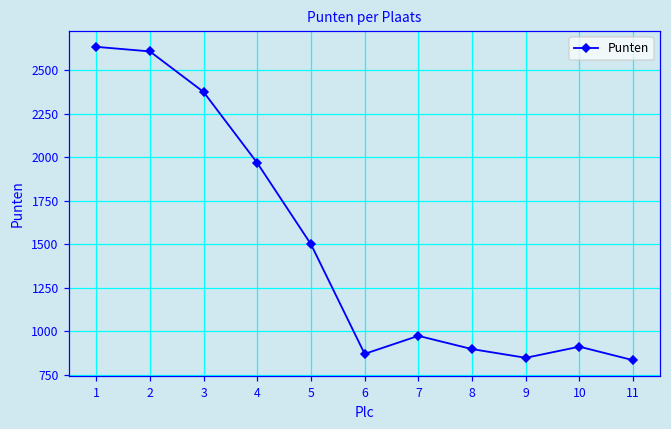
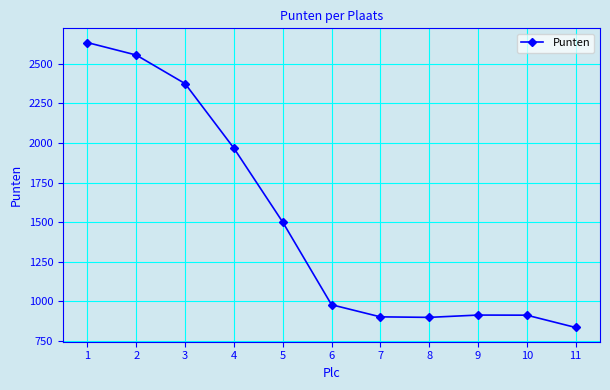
2: 2610 -> 2560
6: 870 -> 980
7: 970 -> 900
9: 850 -> 910
